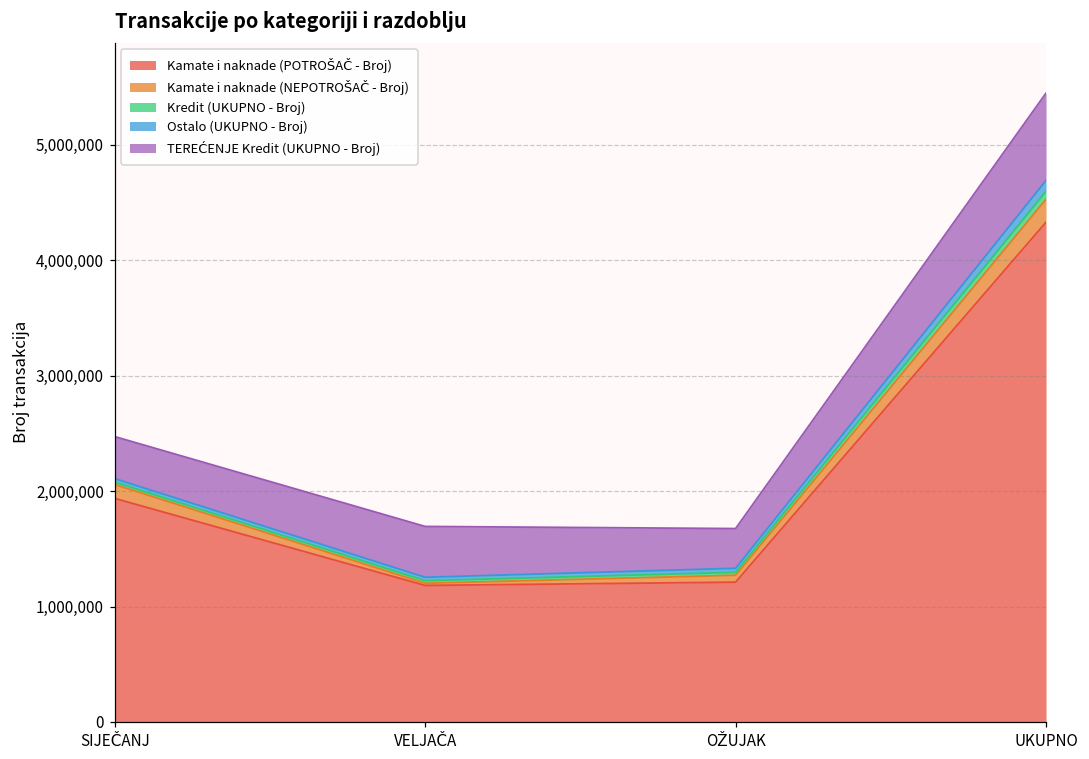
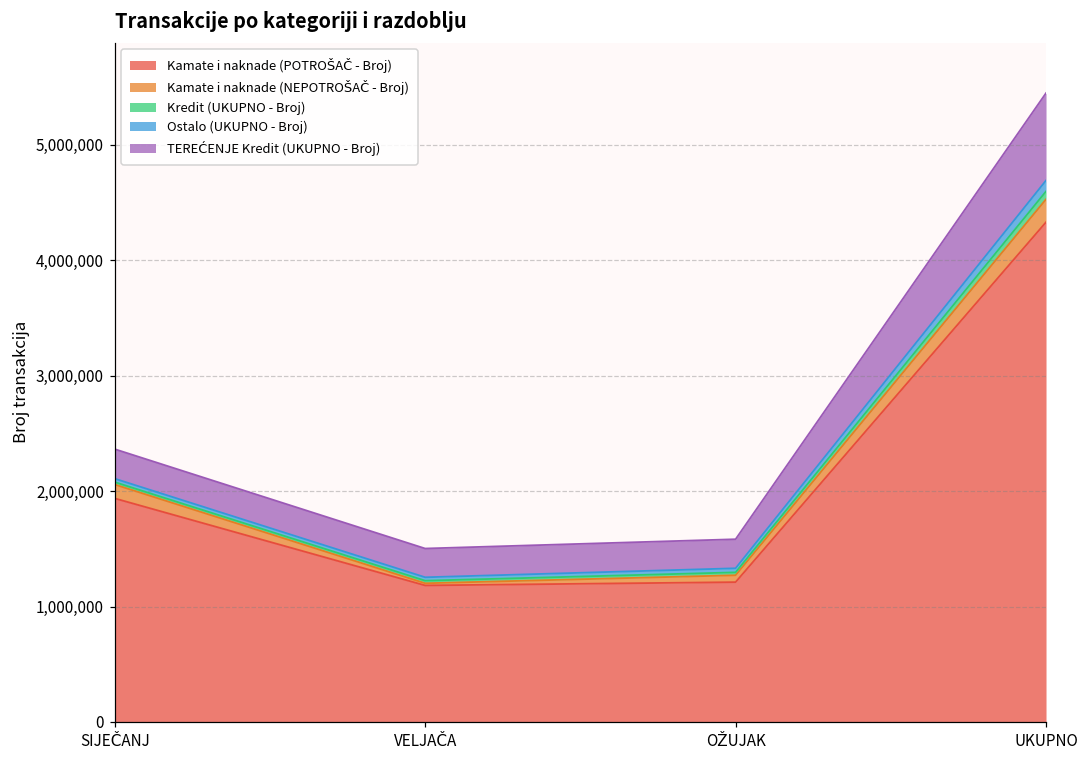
TEREĆENJE Kredit (UKUPNO - Broj), SIJEČANJ: 360,000 -> 260,000
TEREĆENJE Kredit (UKUPNO - Broj), VELJAČA: 440,000 -> 250,000
TEREĆENJE Kredit (UKUPNO - Broj), OŽUJAK: 340,000 -> 250,000
